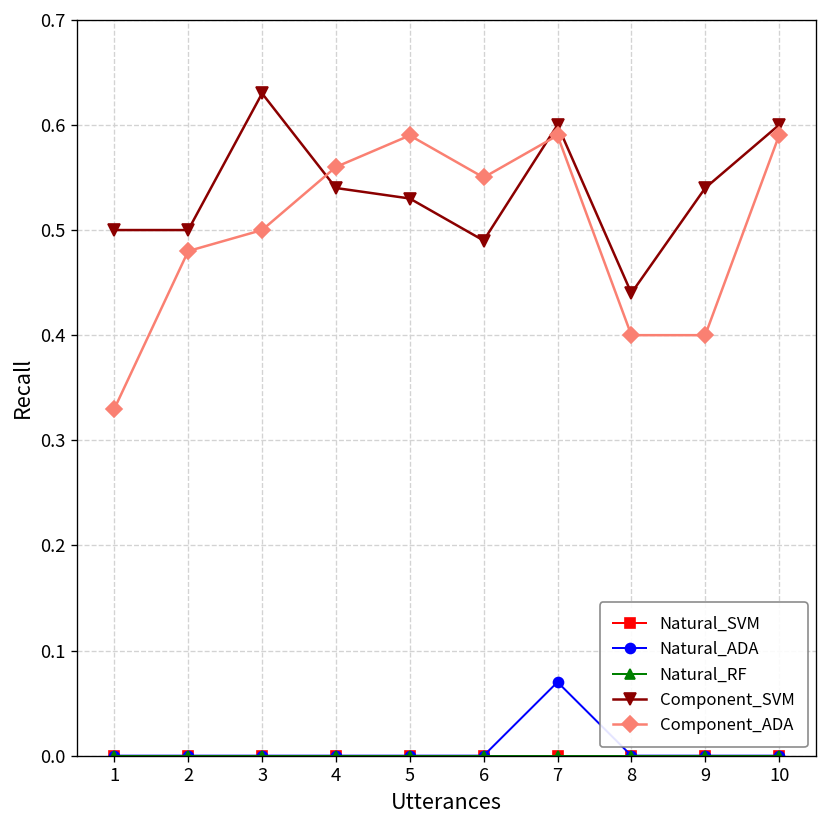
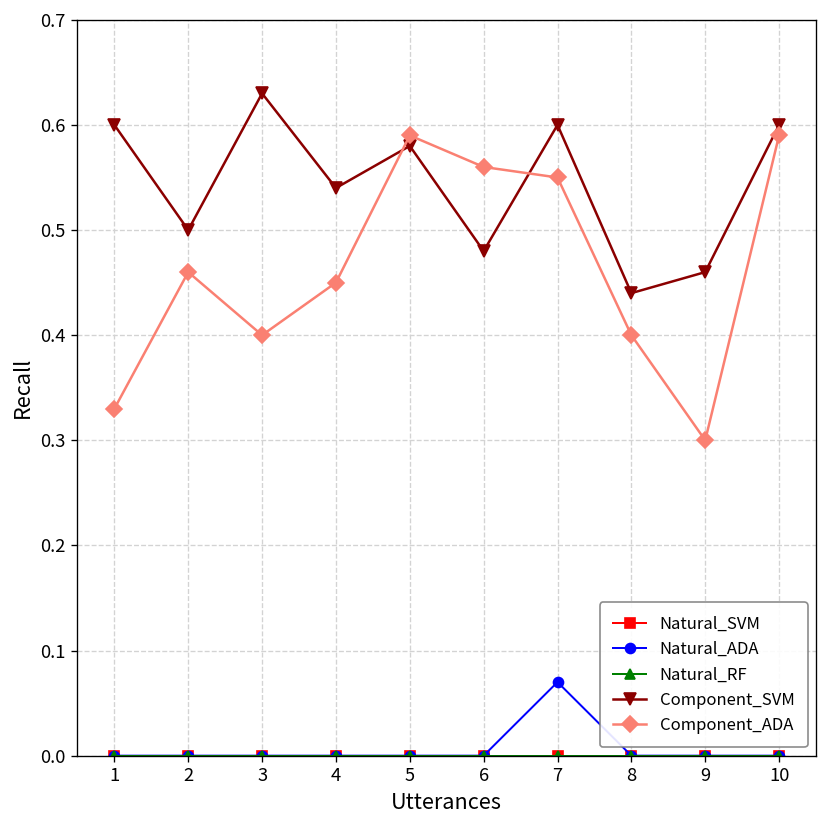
Component_SVM, 1: 0.5 -> 0.6
Component_ADA, 2: 0.48 -> 0.46
Component_ADA, 3: 0.5 -> 0.4
Component_ADA, 4: 0.56 -> 0.45
Component_SVM, 5: 0.53 -> 0.58
Component_SVM, 6: 0.49 -> 0.48
Component_ADA, 6: 0.55 -> 0.56
Component_ADA, 7: 0.59 -> 0.55
Component_SVM, 9: 0.54 -> 0.46
Component_ADA, 9: 0.4 -> 0.3
